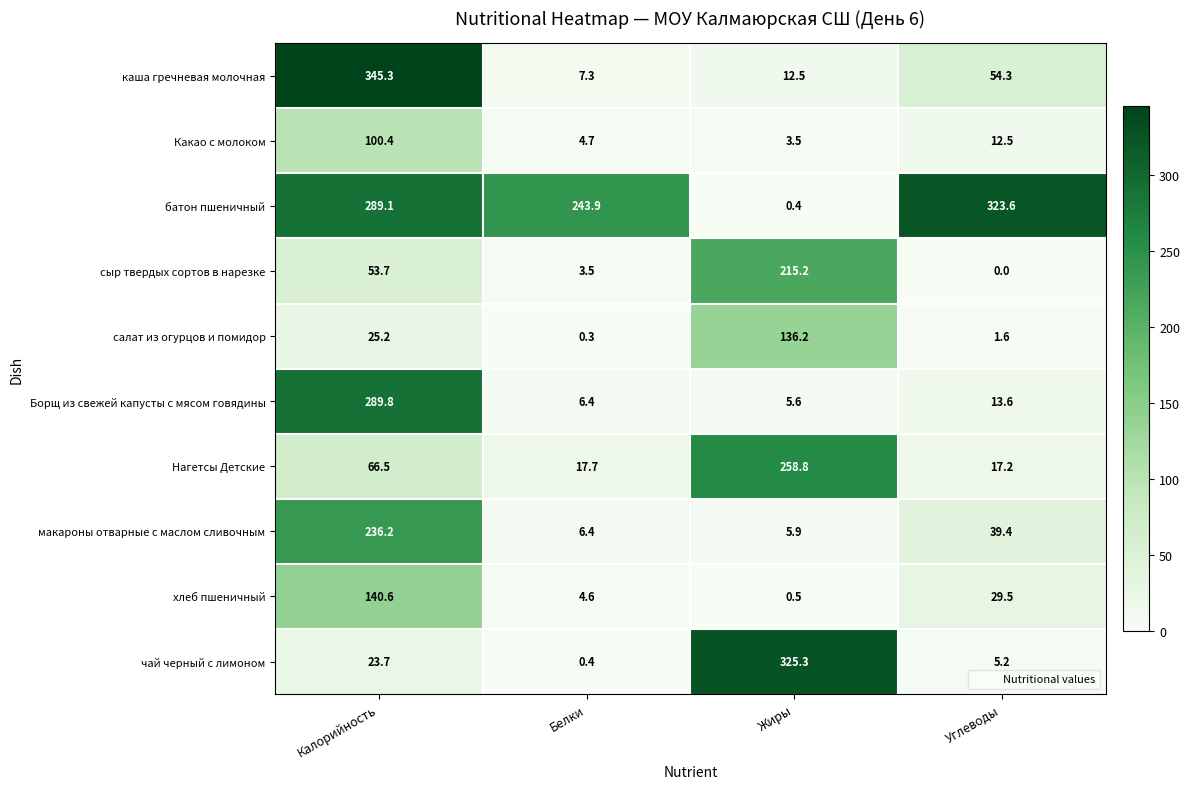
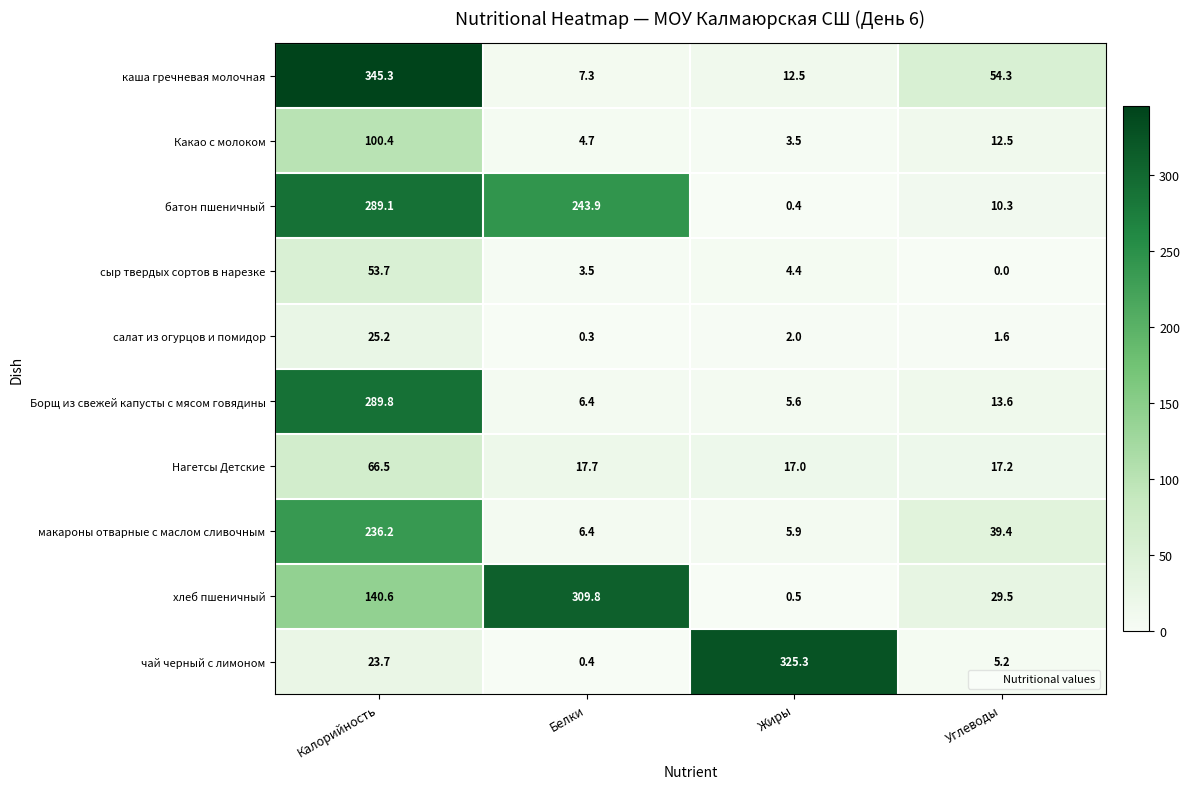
батон пшеничный, Углеводы: 323.6 -> 10.3
сыр твердых сортов в нарезке, Жиры: 215.2 -> 4.4
салат из огурцов и помидор, Жиры: 136.2 -> 2.0
Нагетсы Детские, Жиры: 258.8 -> 17.0
хлеб пшеничный, Белки: 4.6 -> 309.8
